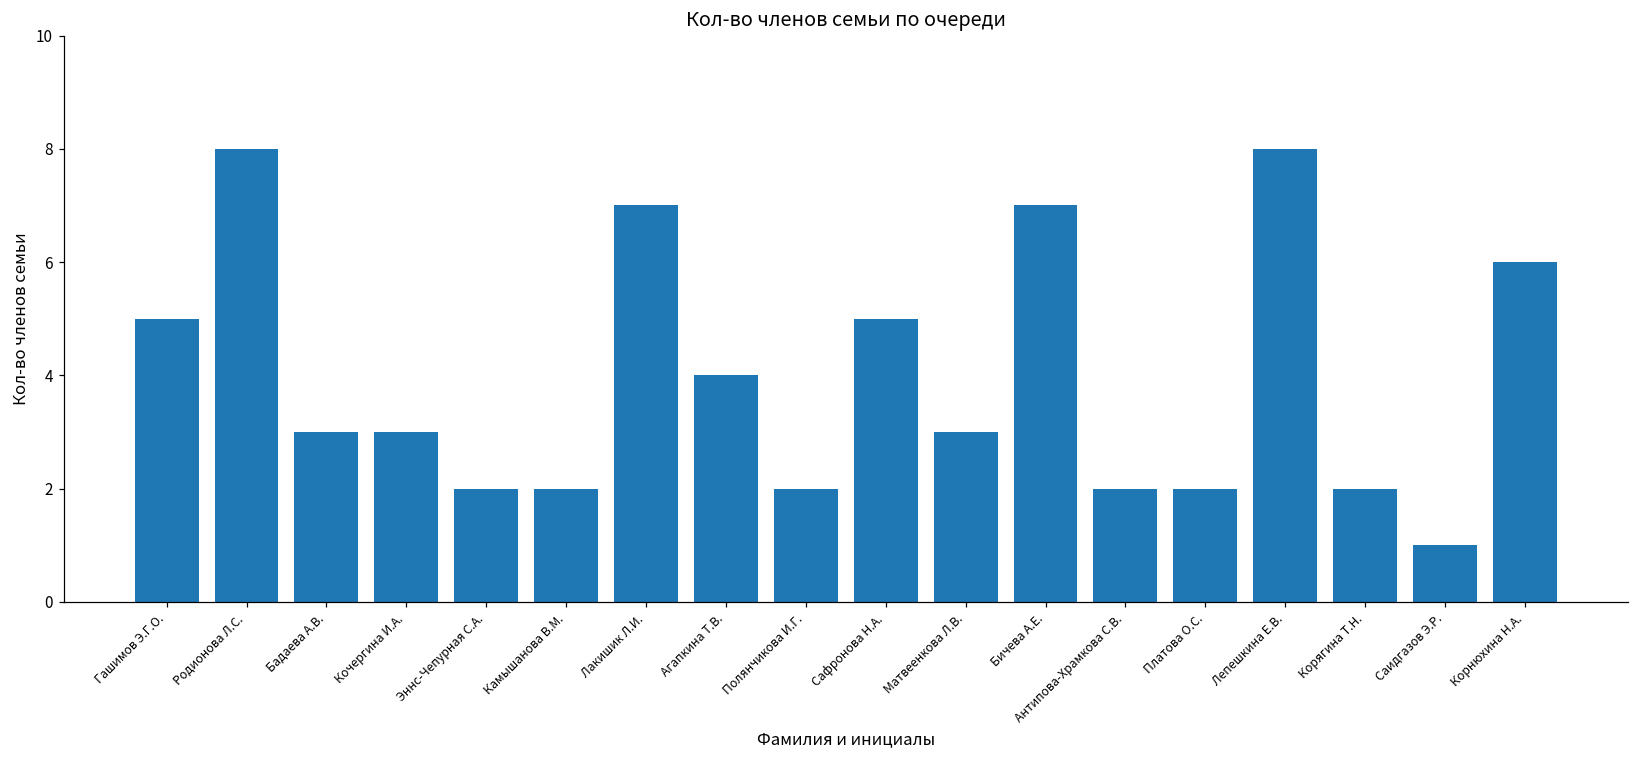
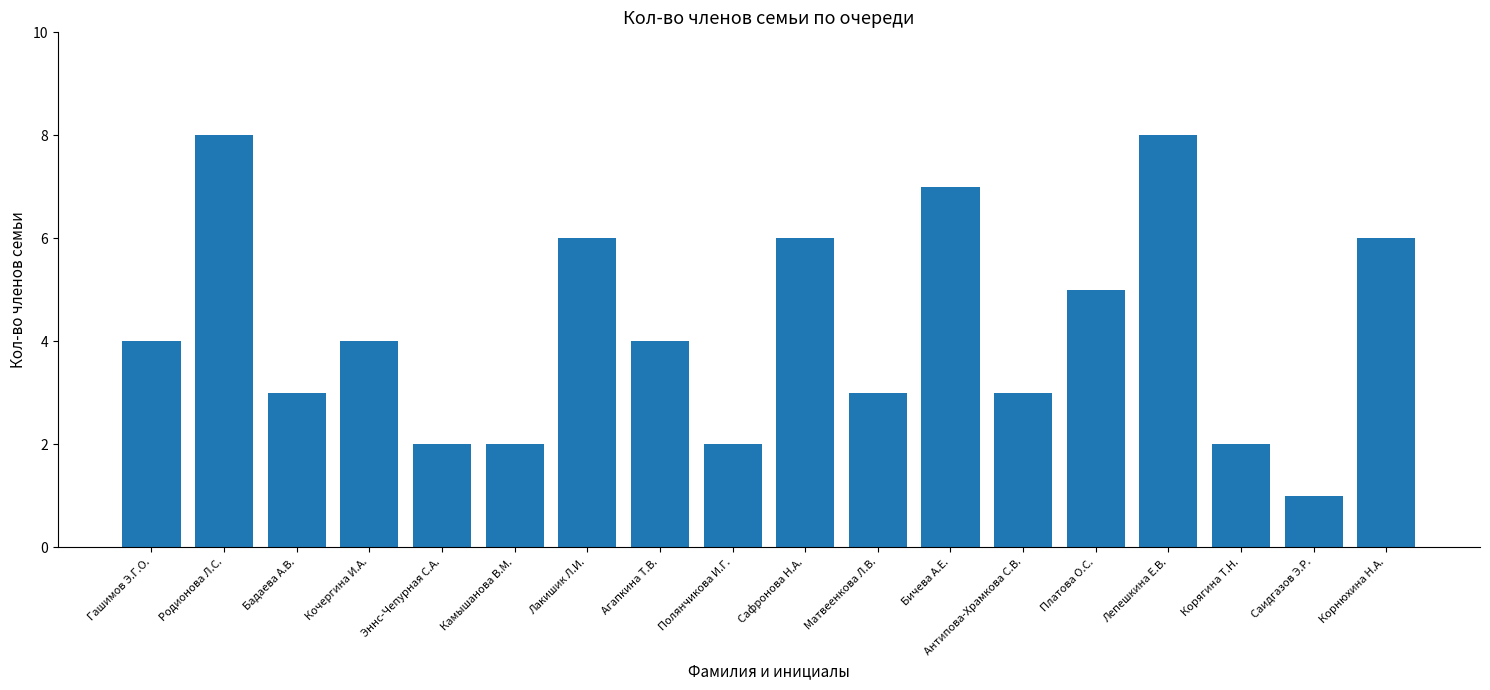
Гашимов Э.Г.О.: 5 -> 4
Кочергина И.А.: 3 -> 4
Лакишик Л.И.: 7 -> 6
Сафронова Н.А.: 5 -> 6
Антипова-Храмкова С.В.: 2 -> 3
Платова О.С.: 2 -> 5
